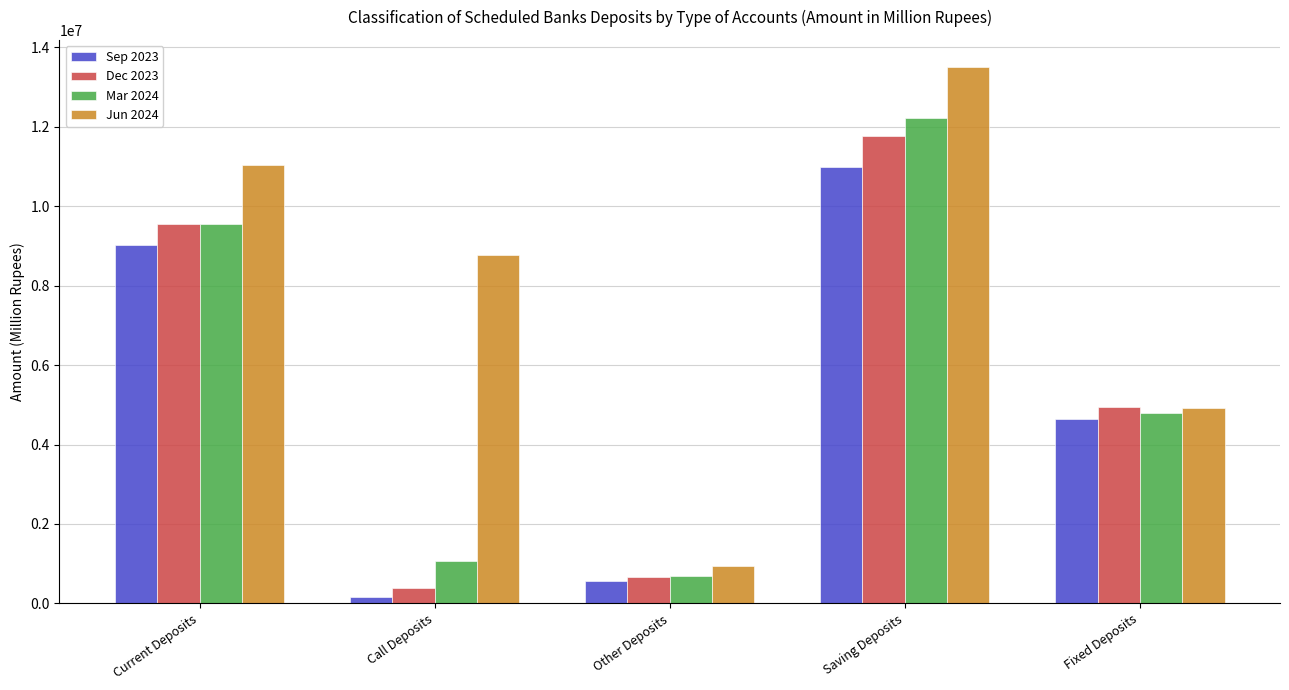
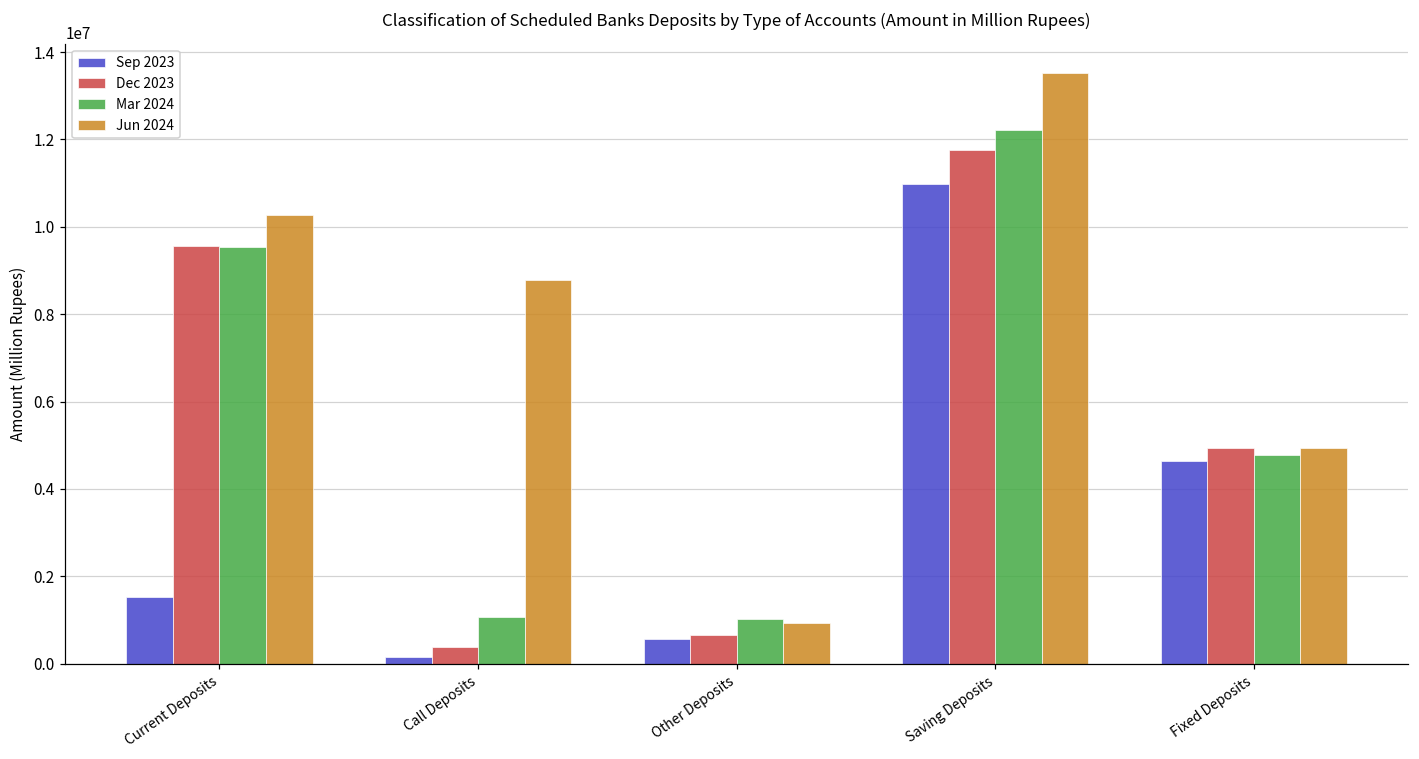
Sep 2023, Current Deposits: 9000000 -> 1500000
Jun 2024, Current Deposits: 11000000 -> 10300000
Mar 2024, Other Deposits: 700000 -> 1000000
